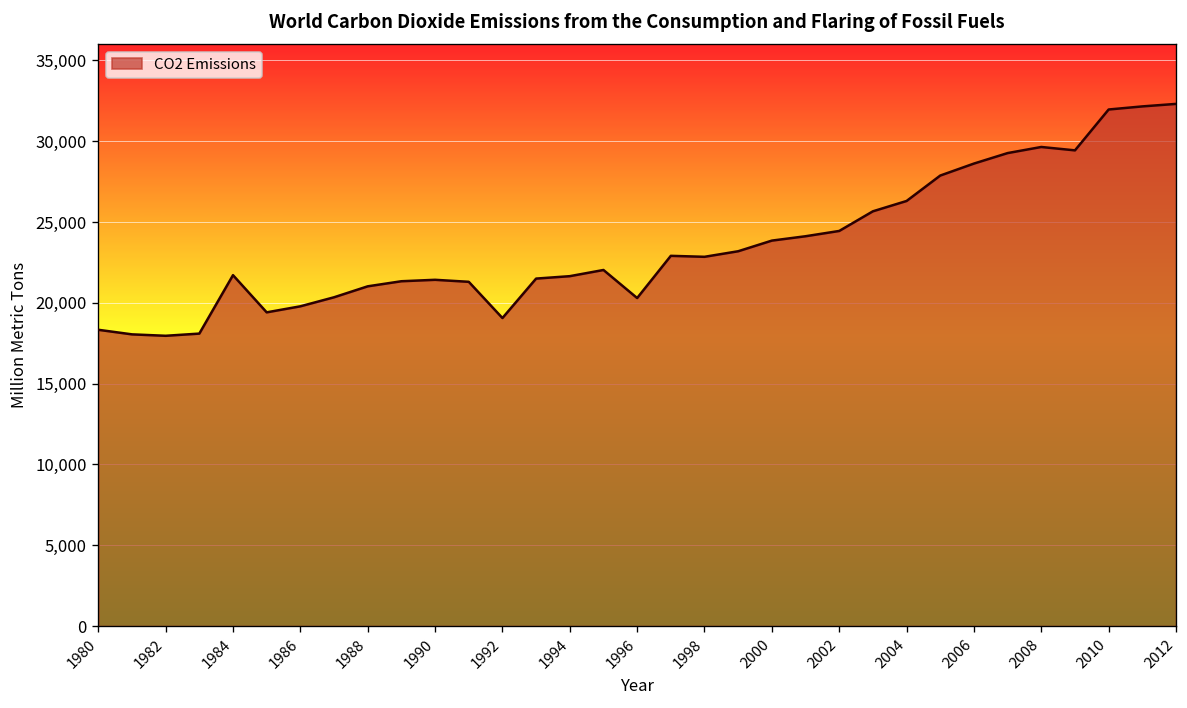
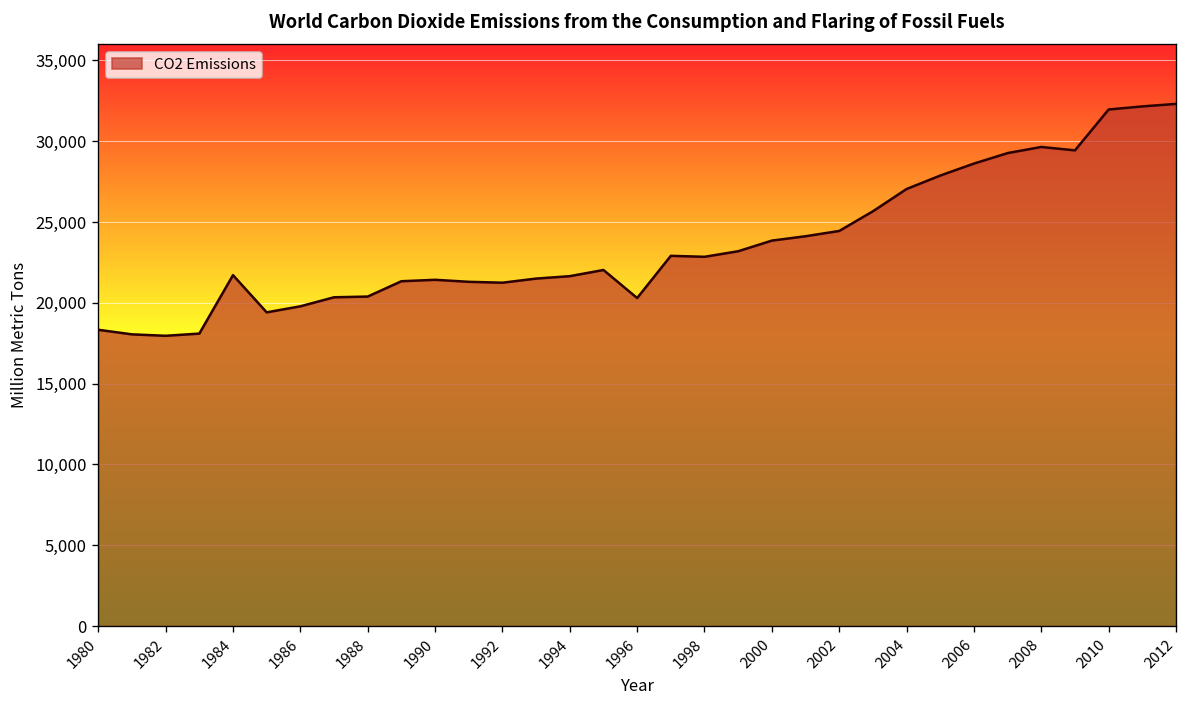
1988: 21,000 -> 20,400
1992: 19,100 -> 21,200
2004: 26,300 -> 27,000
